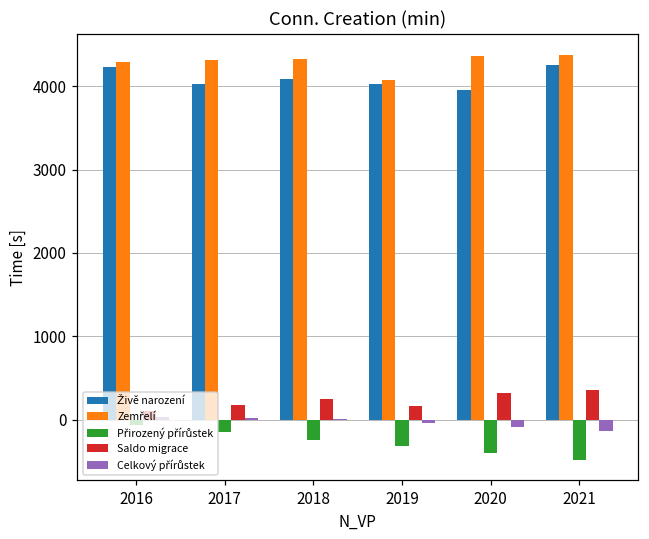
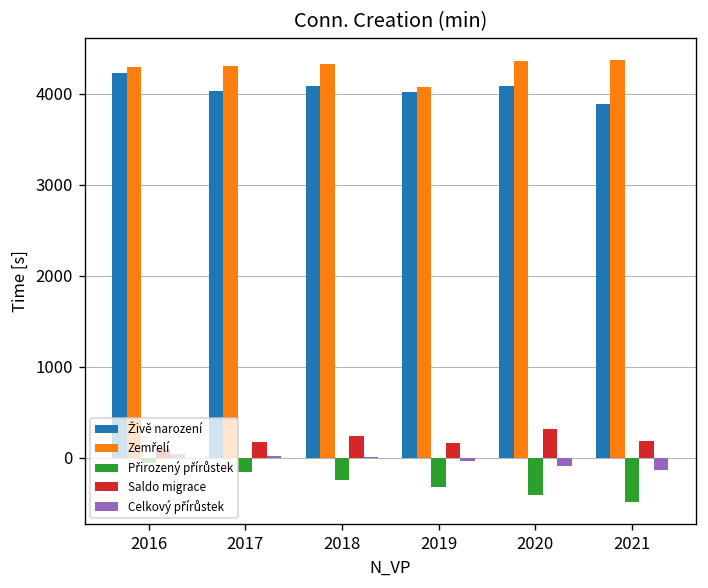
Živě narození, 2020: 4000 -> 4100
Živě narození, 2021: 4300 -> 3900
Saldo migrace, 2021: 400 -> 200
